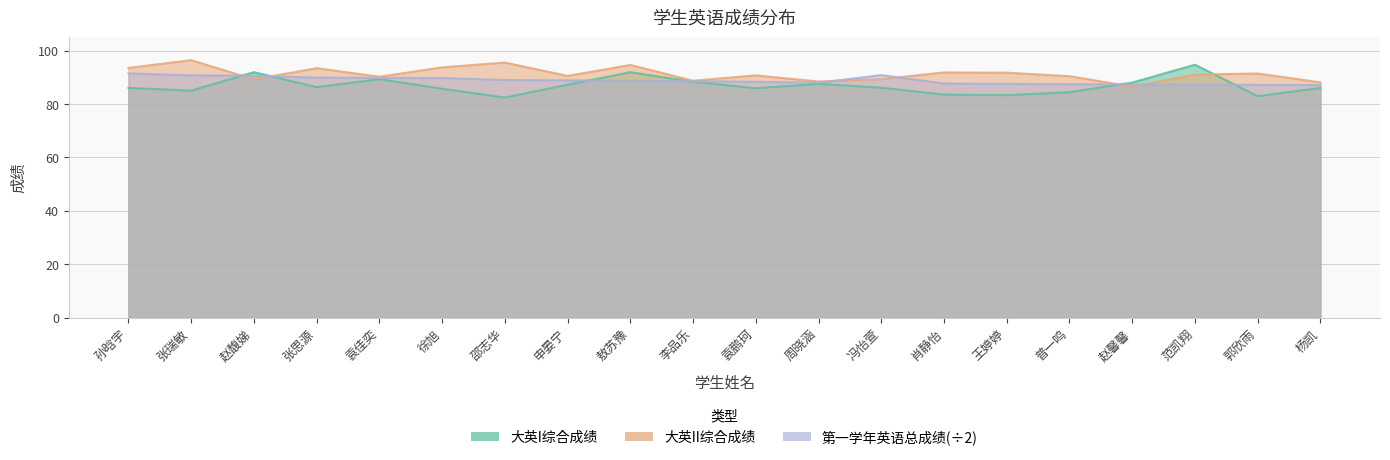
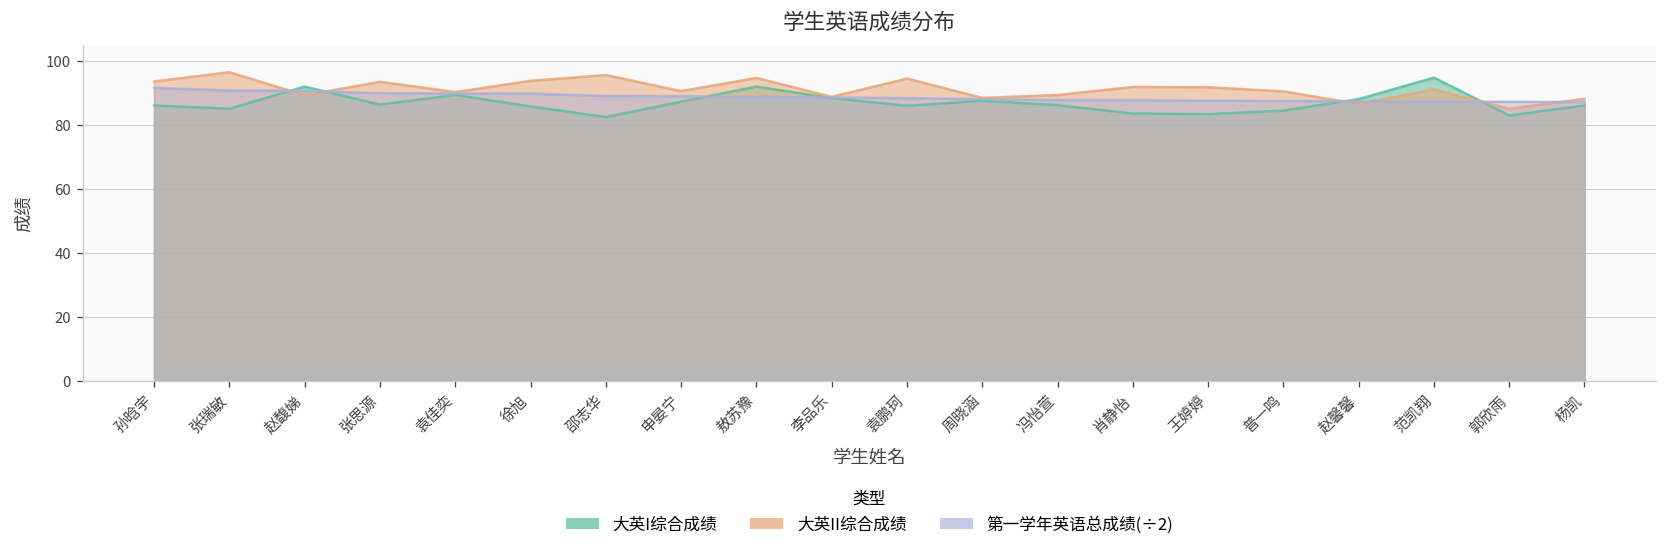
大英II综合成绩, 袁鹏珂: 91 -> 94
第一学年英语总成绩(÷2), 冯怡萱: 91 -> 88
大英II综合成绩, 郭欣雨: 91 -> 85
